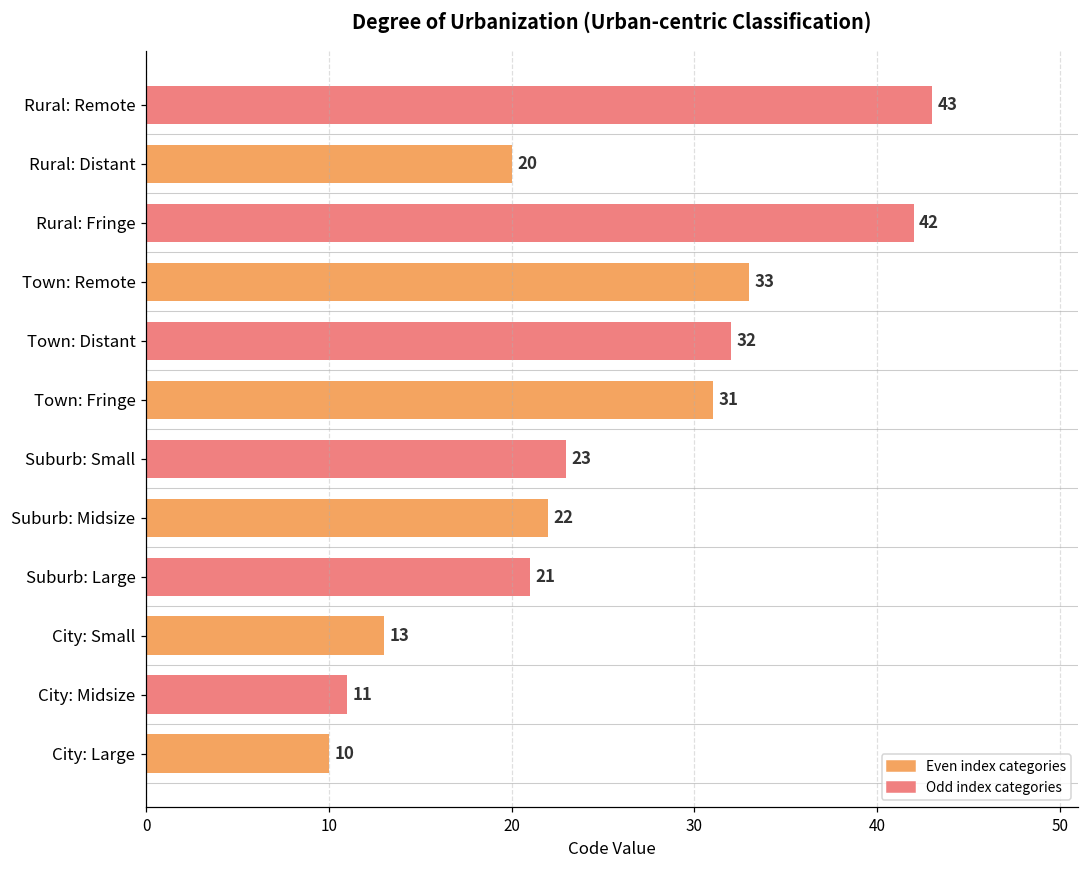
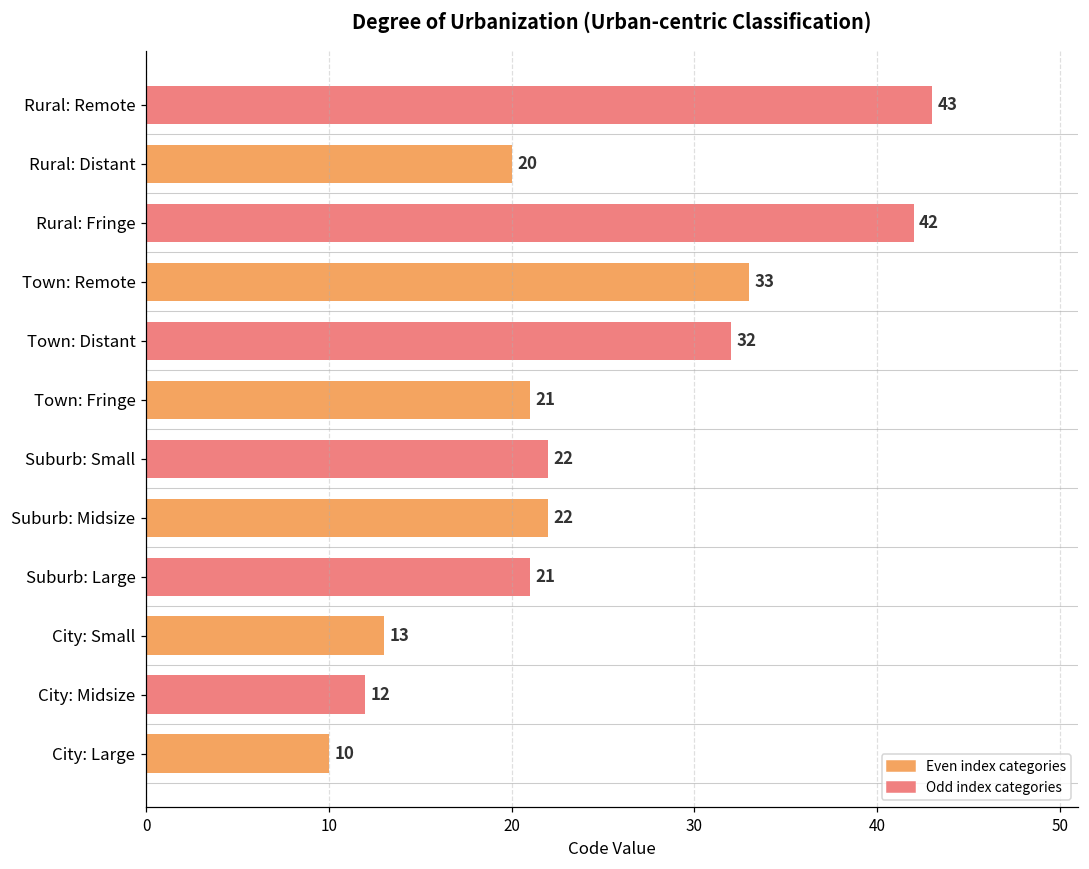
Town: Fringe: 31 -> 21
Suburb: Small: 23 -> 22
City: Midsize: 11 -> 12
